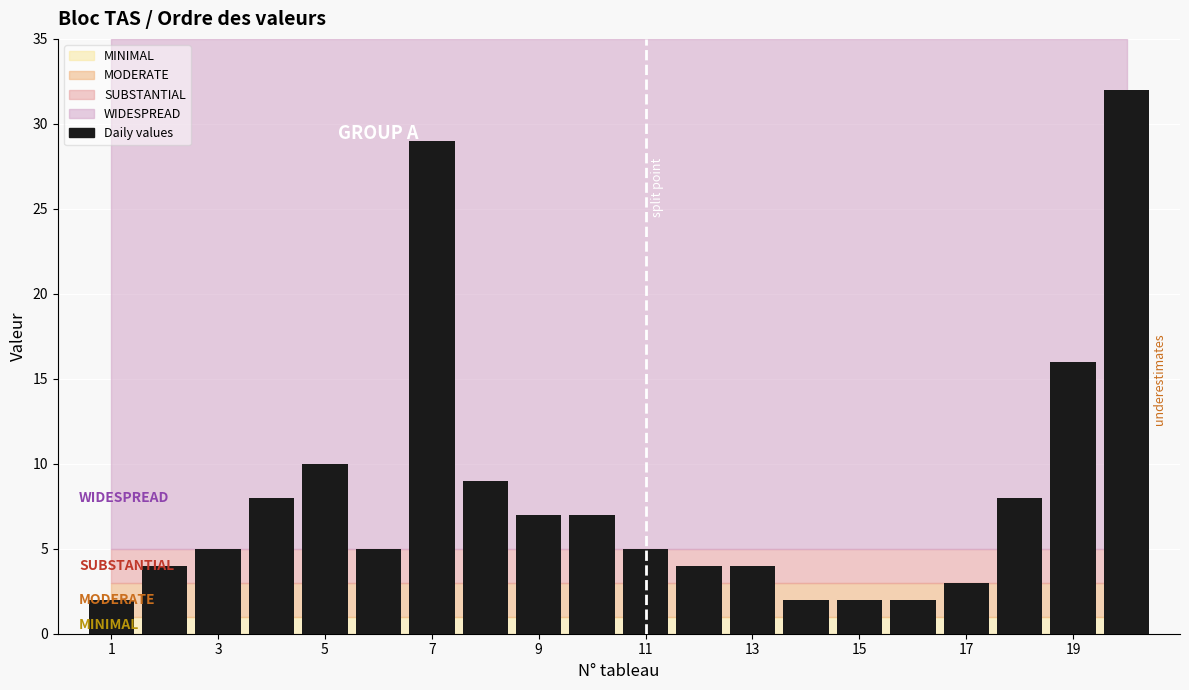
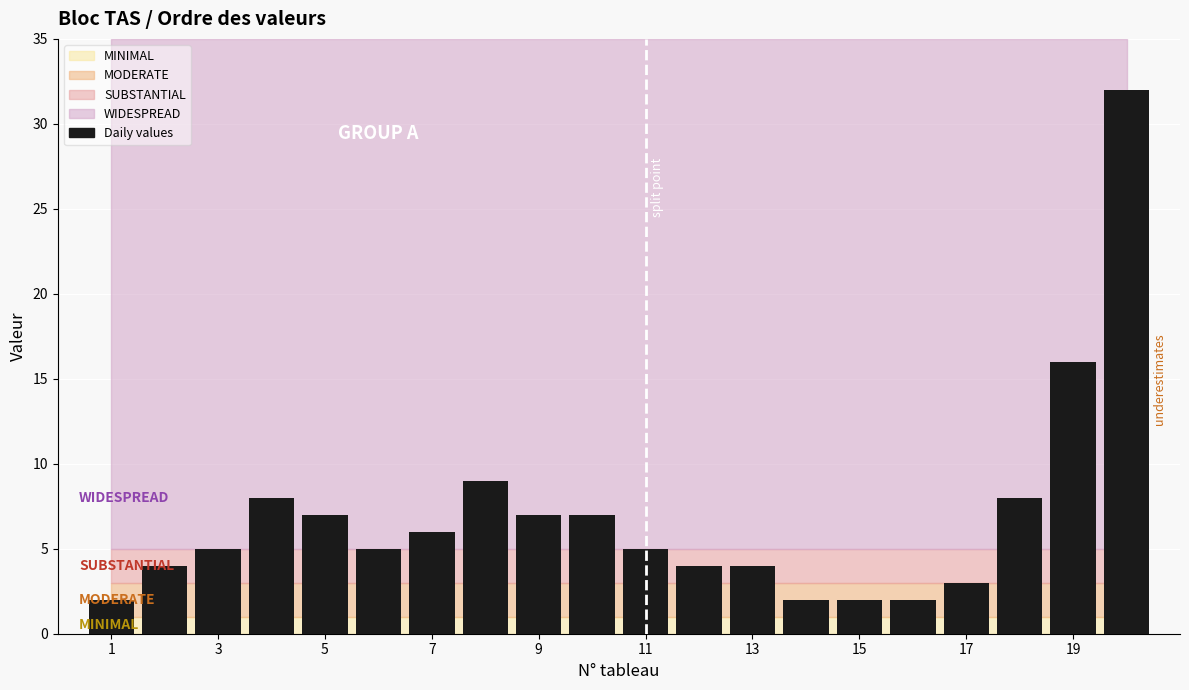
Daily values, 5: 10 -> 7
Daily values, 7: 29 -> 6
